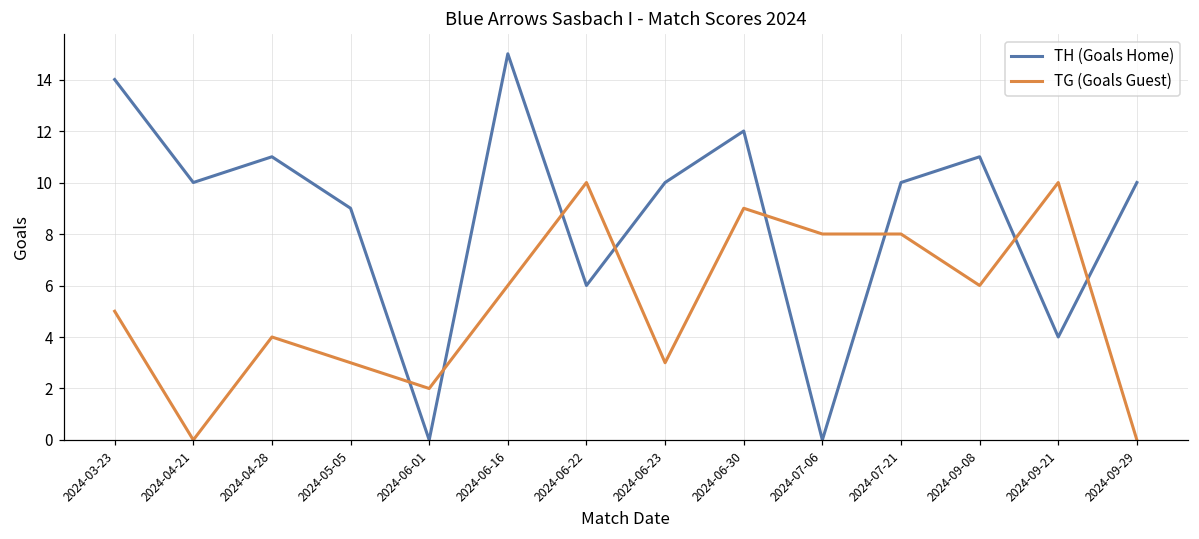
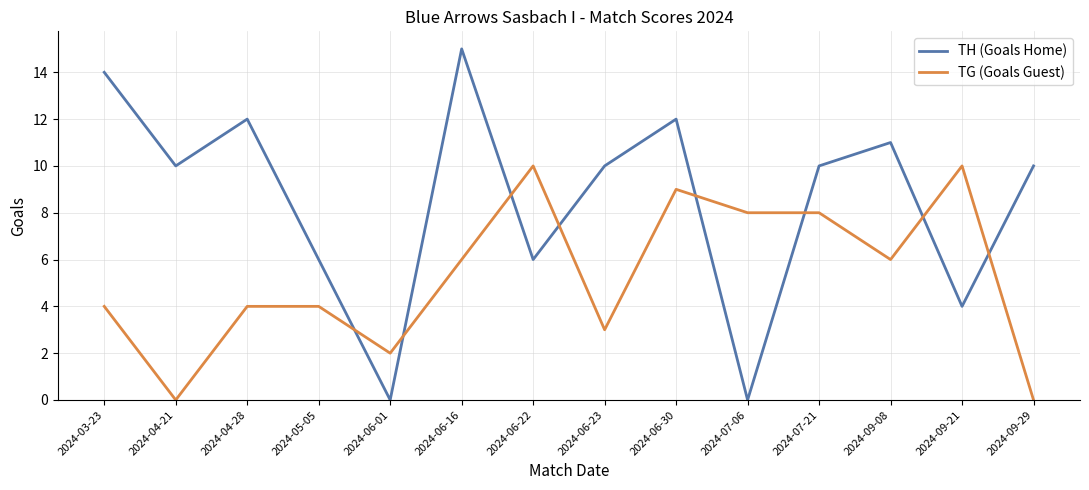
TG (Goals Guest), 2024-03-23: 5 -> 4
TH (Goals Home), 2024-04-28: 11 -> 12
TH (Goals Home), 2024-05-05: 9 -> 6
TG (Goals Guest), 2024-05-05: 3 -> 4
